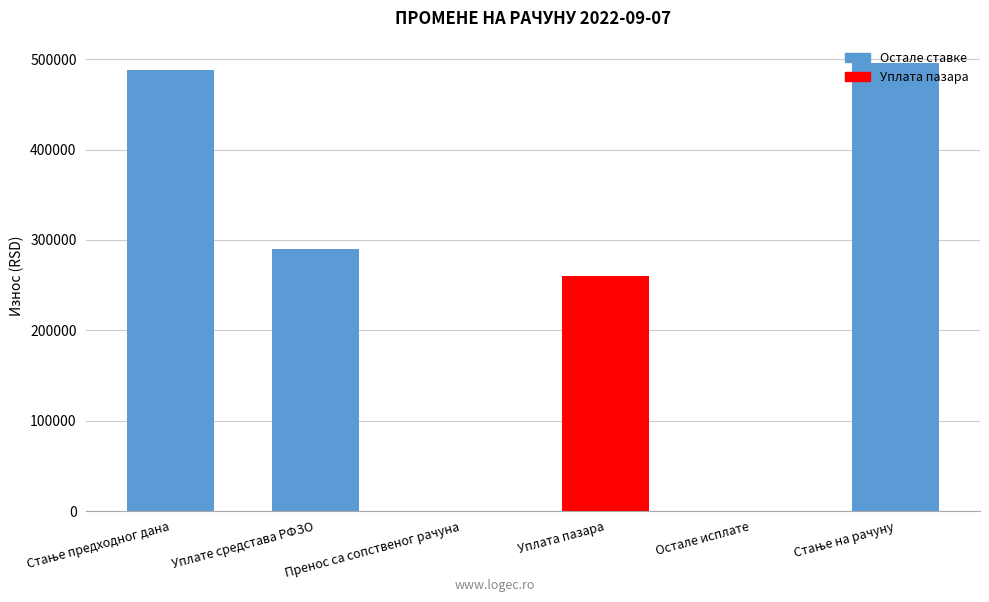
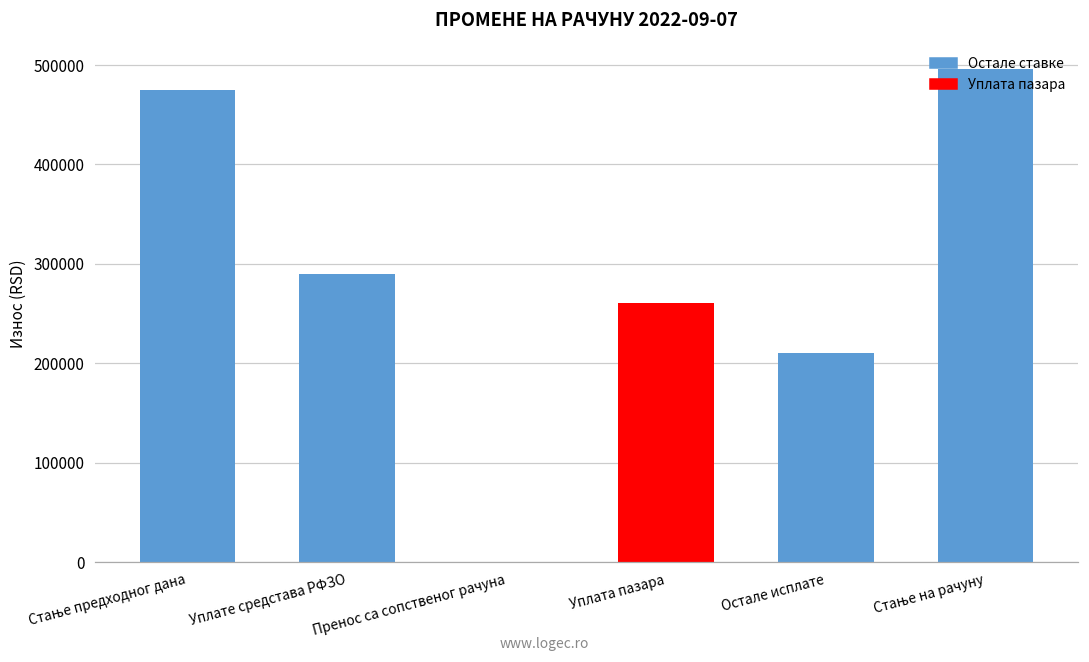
Стање предходног дана: 490000 -> 480000
Остале исплате: 0 -> 210000
